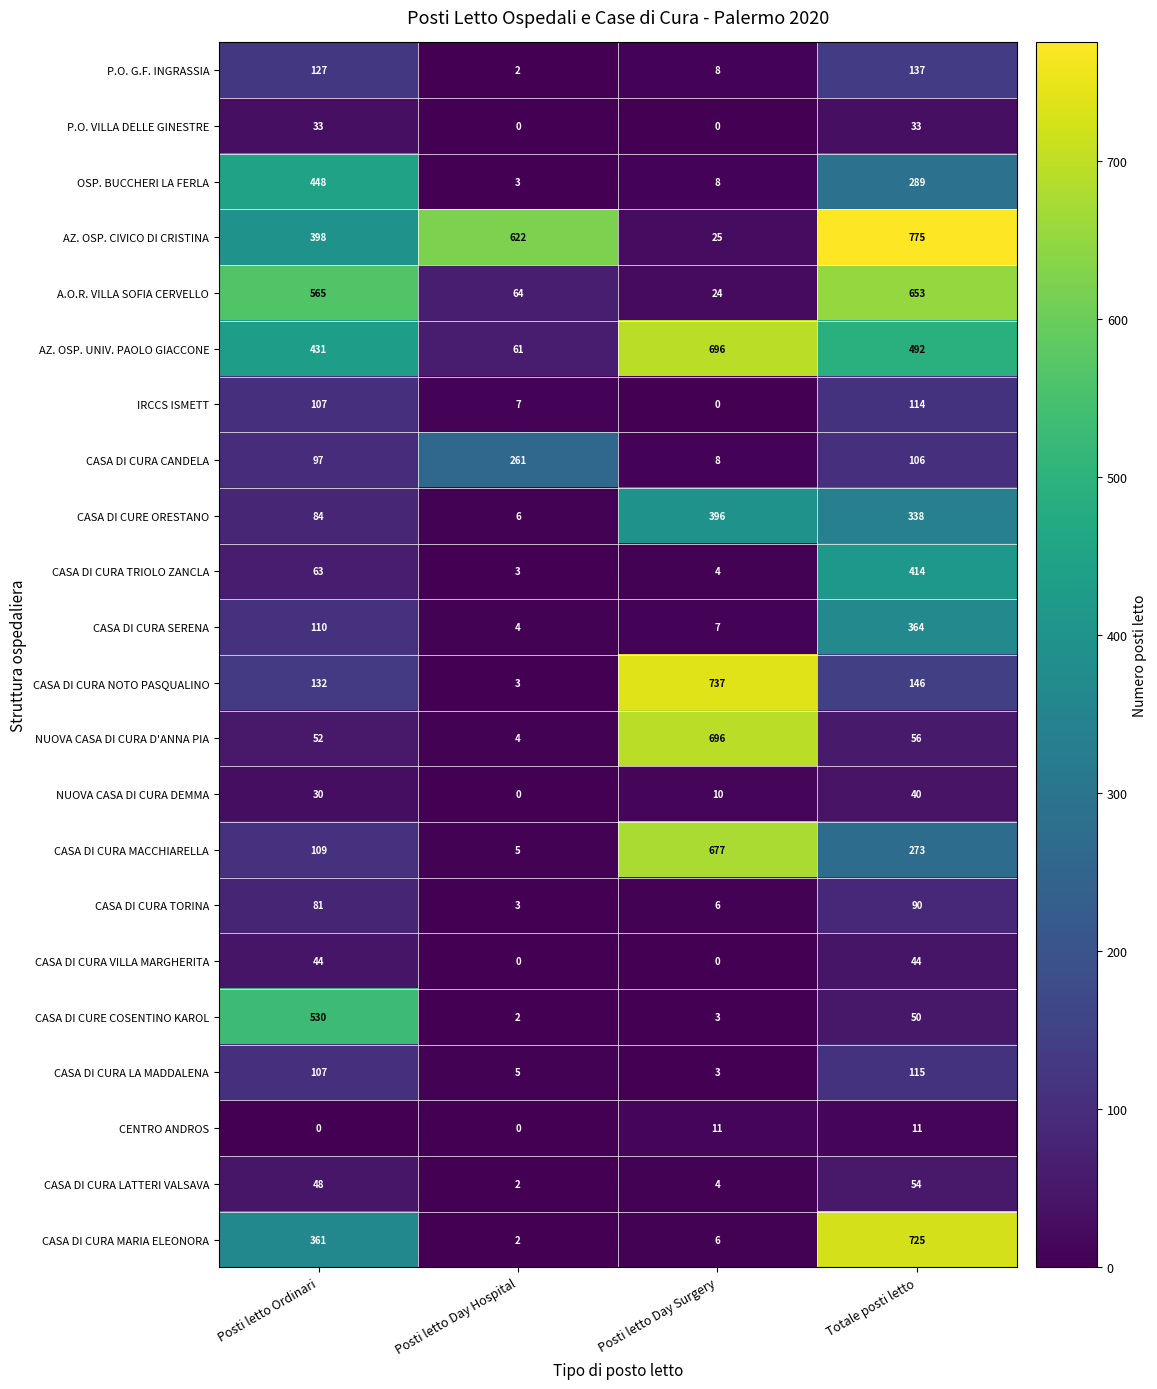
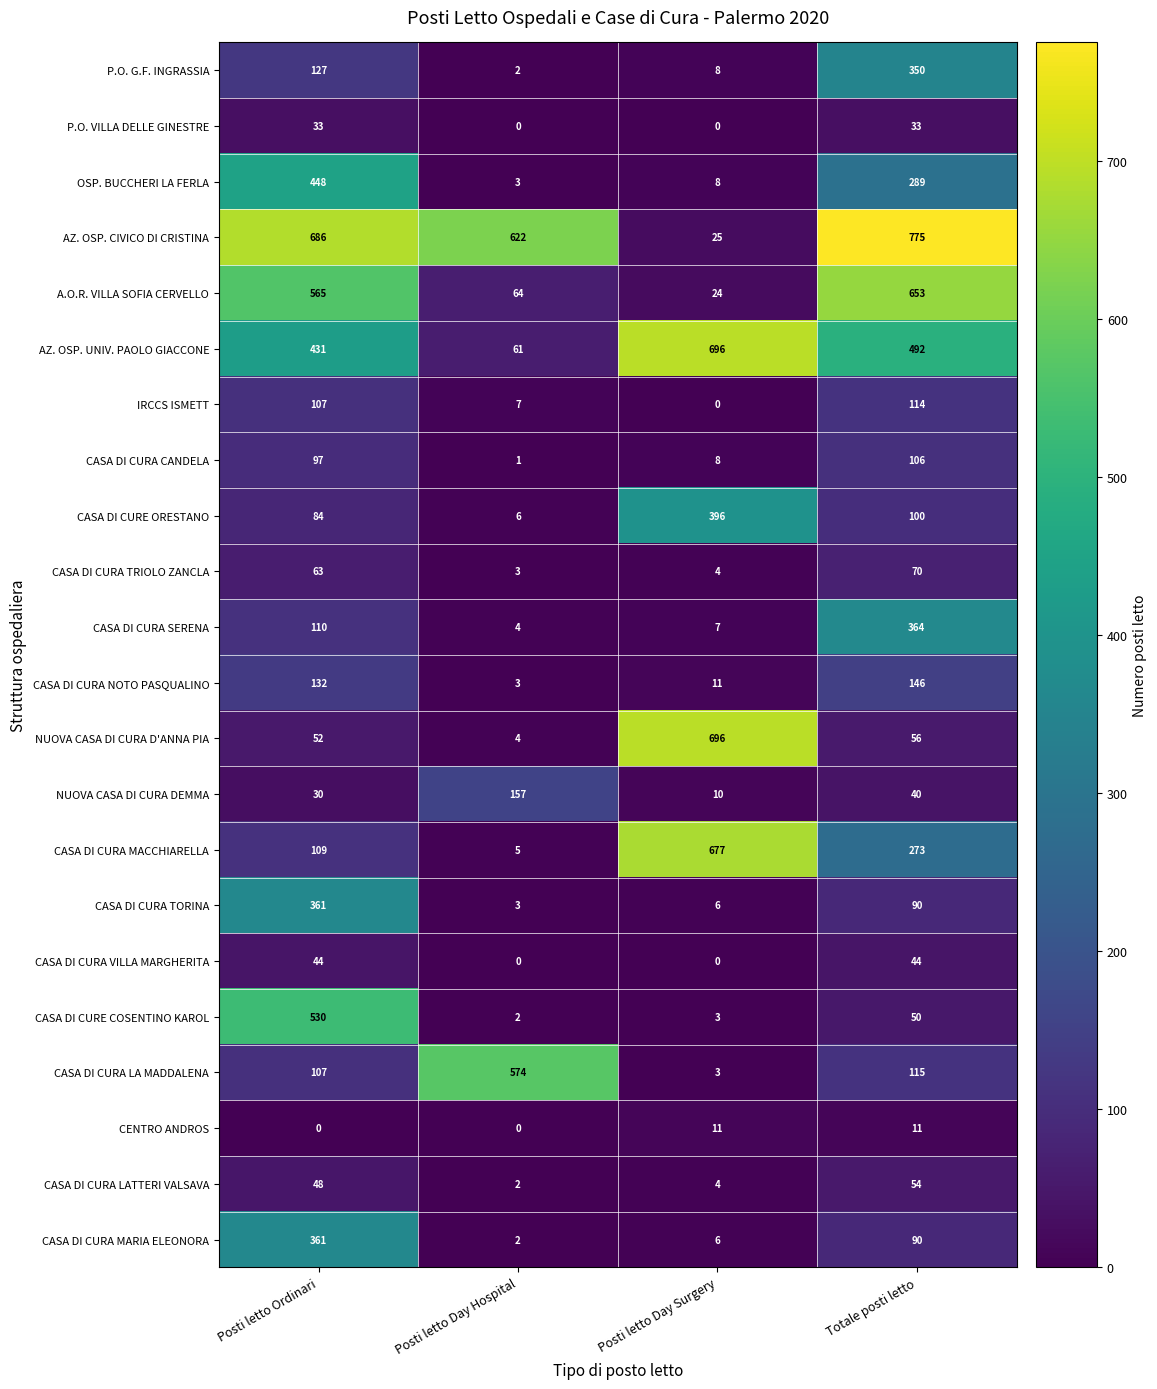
P.O. G.F. INGRASSIA, Totale posti letto: 137 -> 350
AZ. OSP. CIVICO DI CRISTINA, Posti letto Ordinari: 398 -> 686
CASA DI CURA CANDELA, Posti letto Day Hospital: 261 -> 1
CASA DI CURE ORESTANO, Totale posti letto: 338 -> 100
CASA DI CURA TRIOLO ZANCLA, Totale posti letto: 414 -> 70
CASA DI CURA NOTO PASQUALINO, Posti letto Day Surgery: 737 -> 11
NUOVA CASA DI CURA DEMMA, Posti letto Day Hospital: 0 -> 157
CASA DI CURA TORINA, Posti letto Ordinari: 81 -> 361
CASA DI CURA LA MADDALENA, Posti letto Day Hospital: 5 -> 574
CASA DI CURA MARIA ELEONORA, Totale posti letto: 725 -> 90
